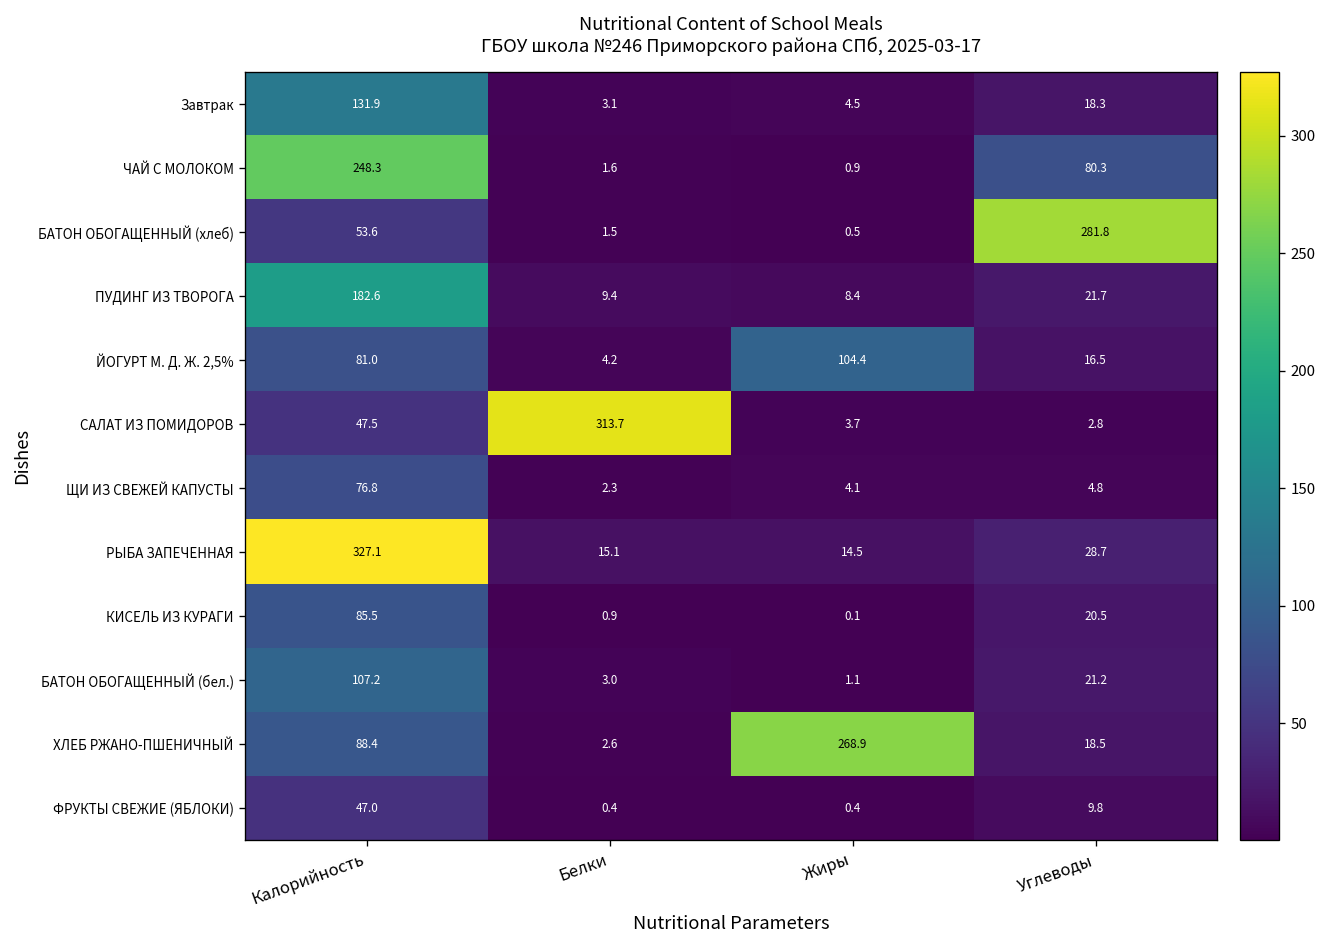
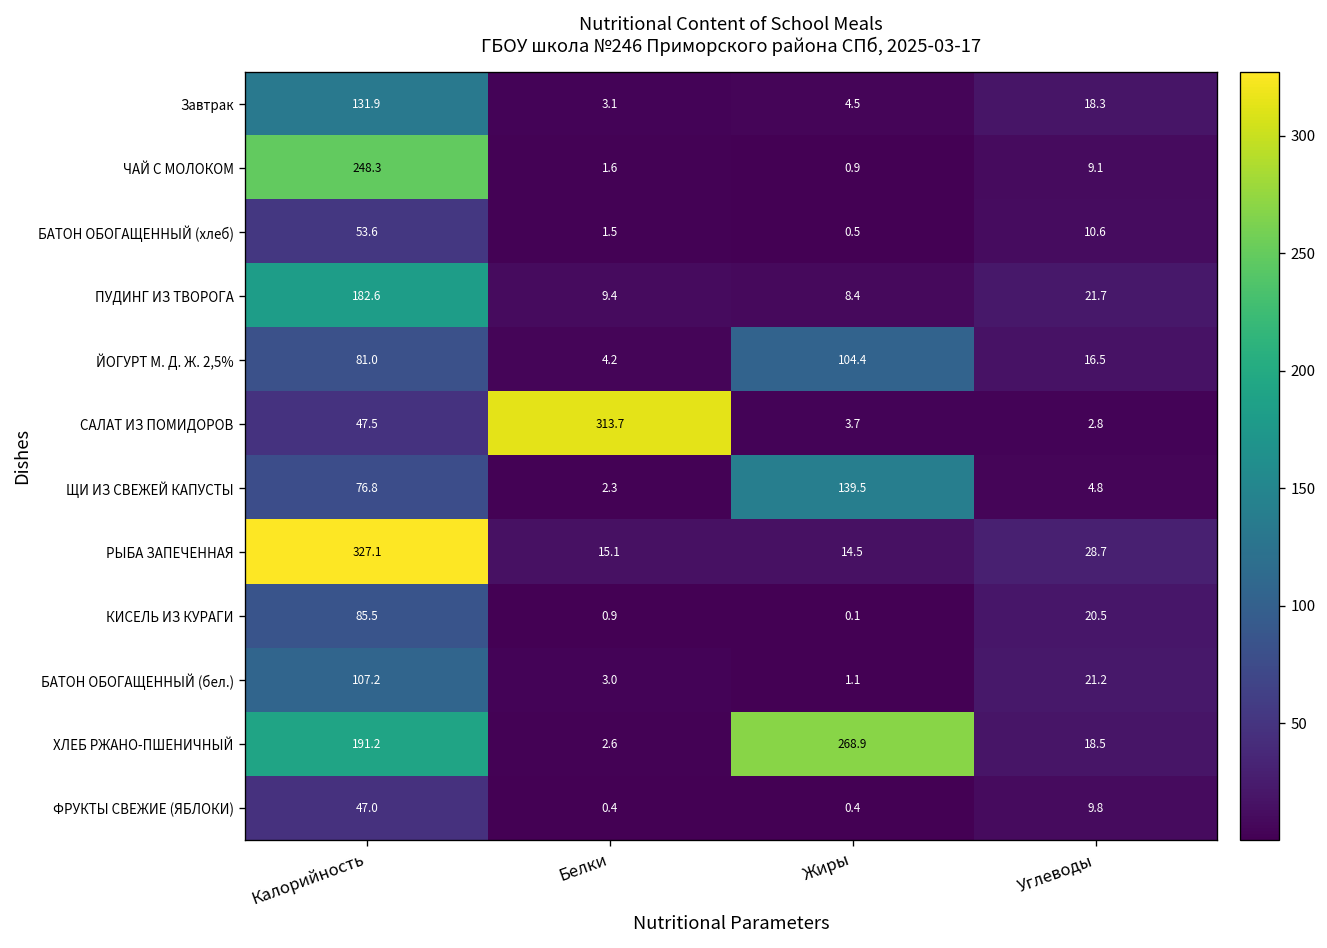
ЧАЙ С МОЛОКОМ, Углеводы: 80.3 -> 9.1
БАТОН ОБОГАЩЕННЫЙ (хлеб), Углеводы: 281.8 -> 10.6
ЩИ ИЗ СВЕЖЕЙ КАПУСТЫ, Жиры: 4.1 -> 139.5
ХЛЕБ РЖАНО-ПШЕНИЧНЫЙ, Калорийность: 88.4 -> 191.2
